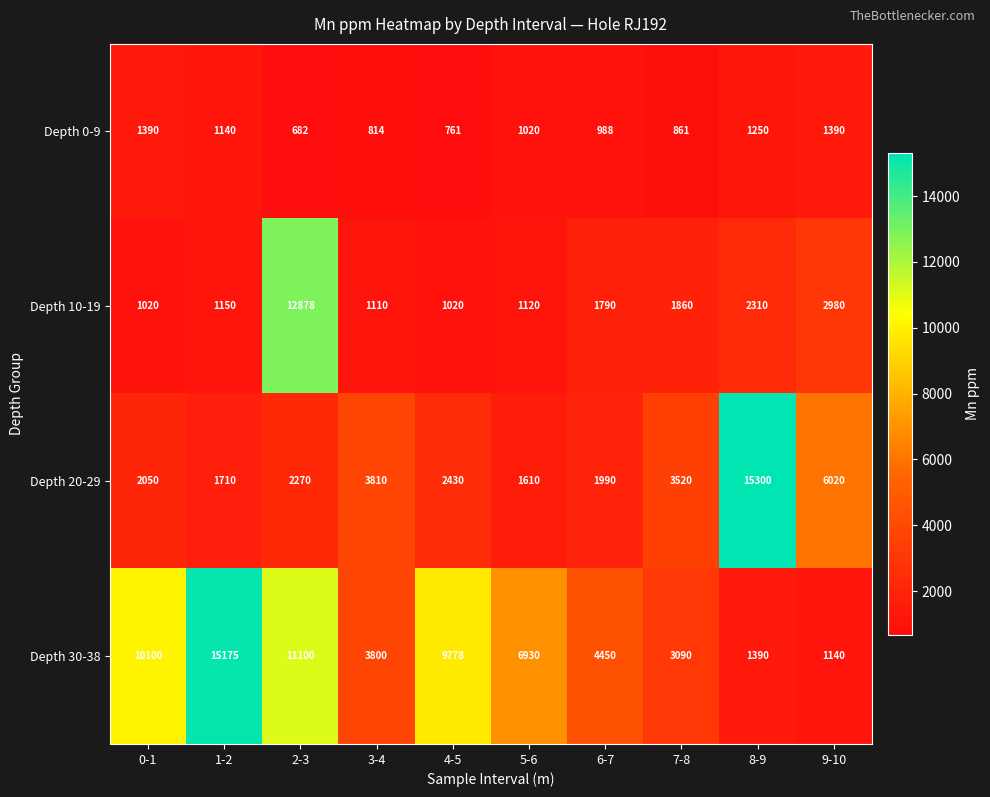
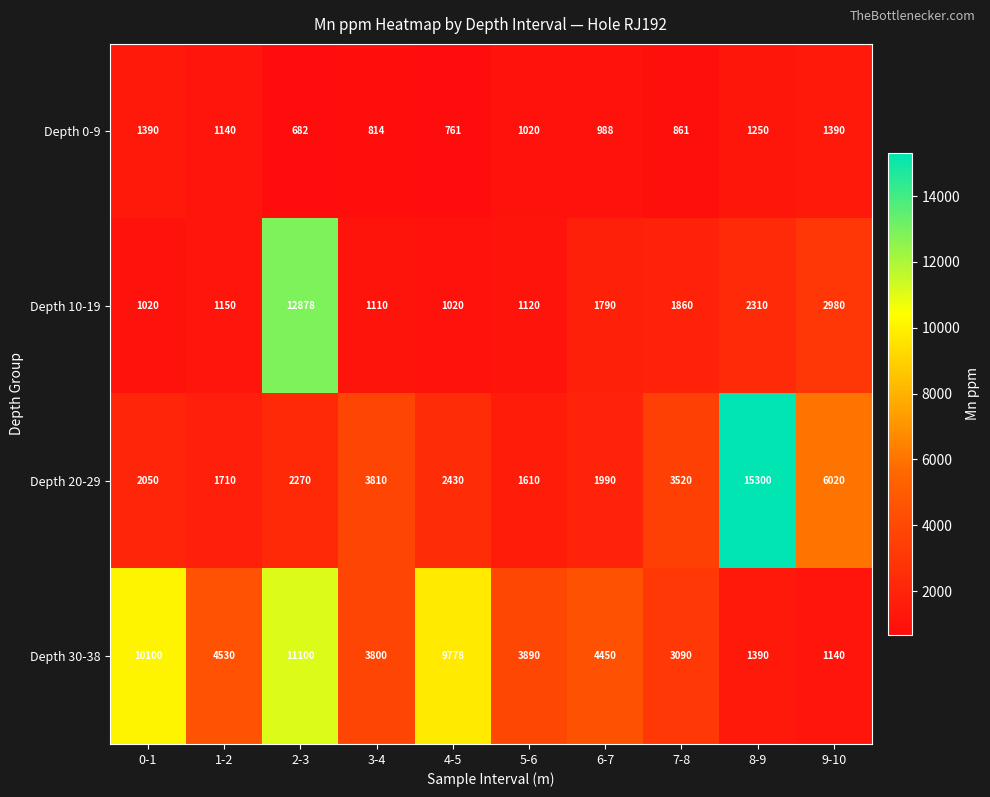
Depth 30-38, 1-2: 15175 -> 4530
Depth 30-38, 5-6: 6930 -> 3890
